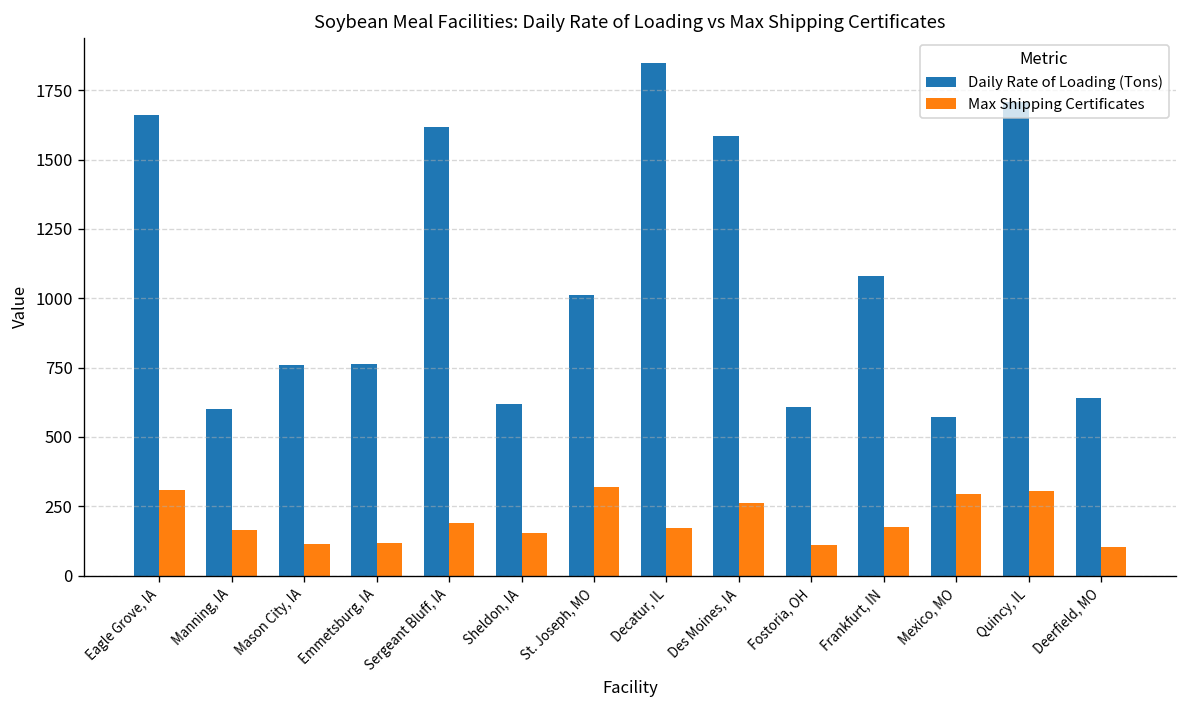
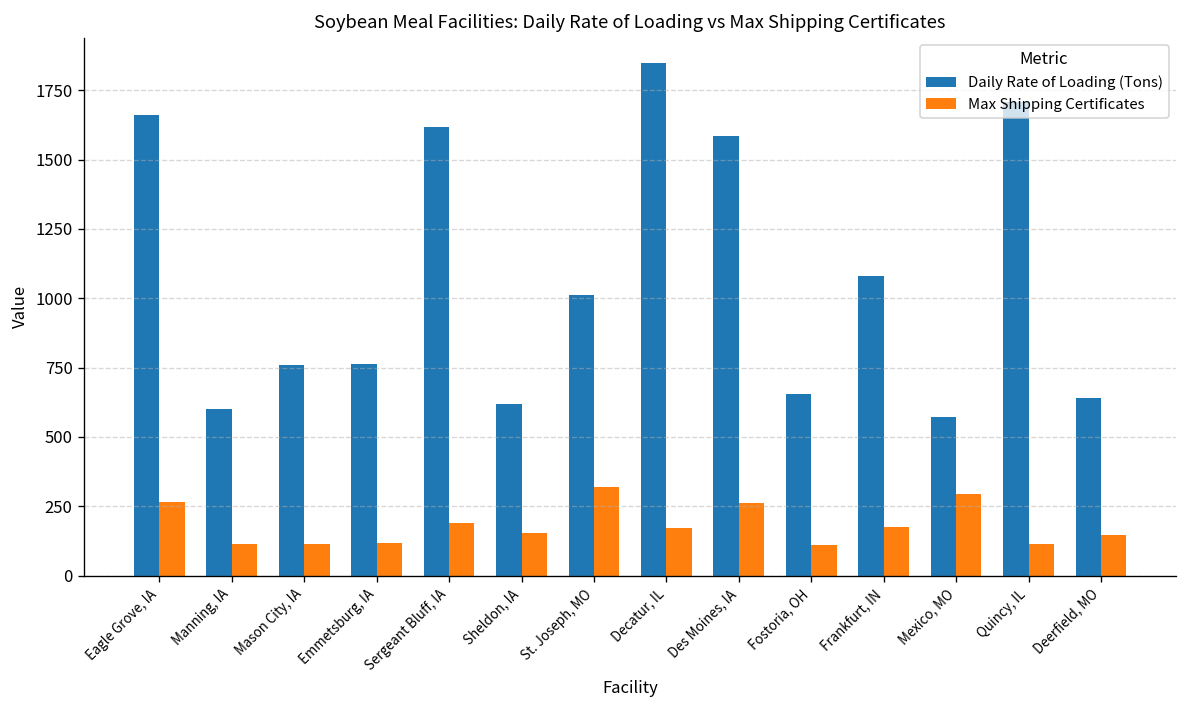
Max Shipping Certificates, Eagle Grove, IA: 310 -> 270
Max Shipping Certificates, Manning, IA: 160 -> 120
Daily Rate of Loading (Tons), Fostoria, OH: 610 -> 660
Max Shipping Certificates, Quincy, IL: 310 -> 110
Max Shipping Certificates, Deerfield, MO: 100 -> 150
